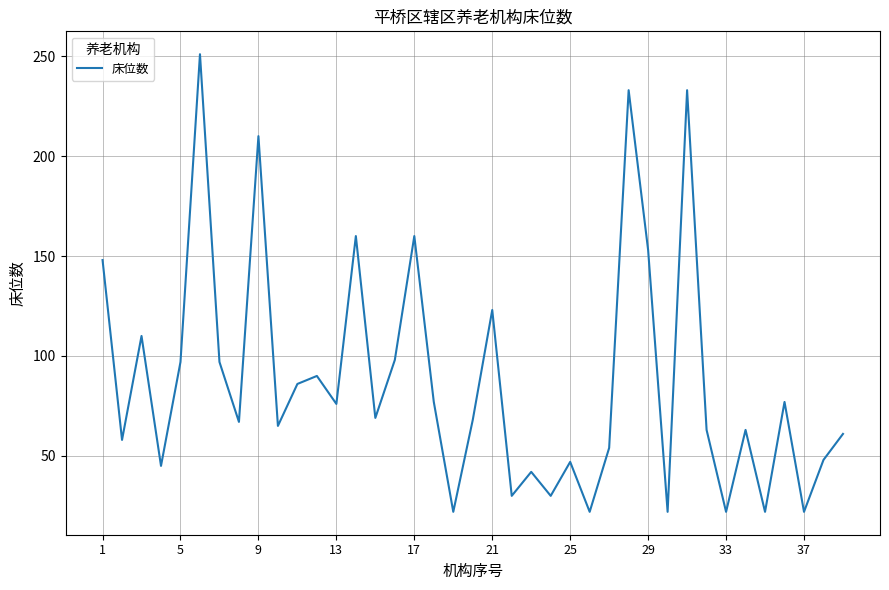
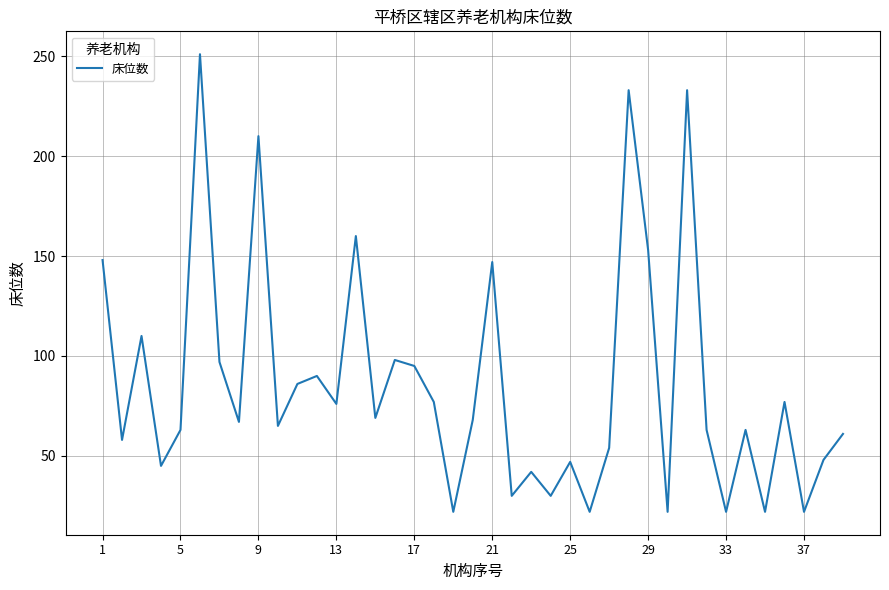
5: 97 -> 63
17: 160 -> 95
21: 123 -> 147
